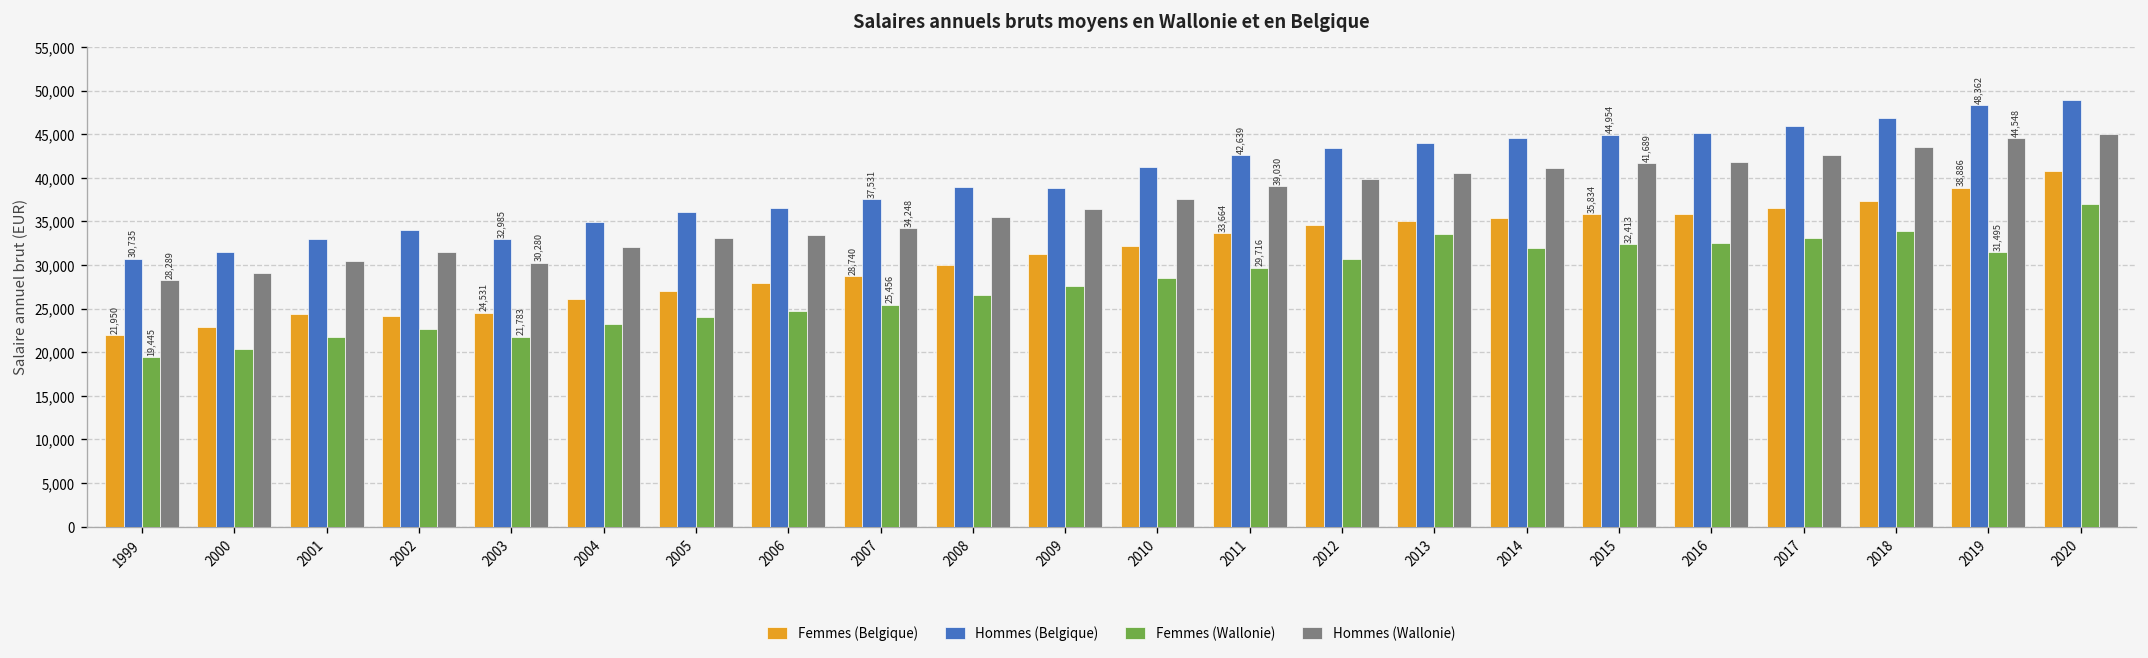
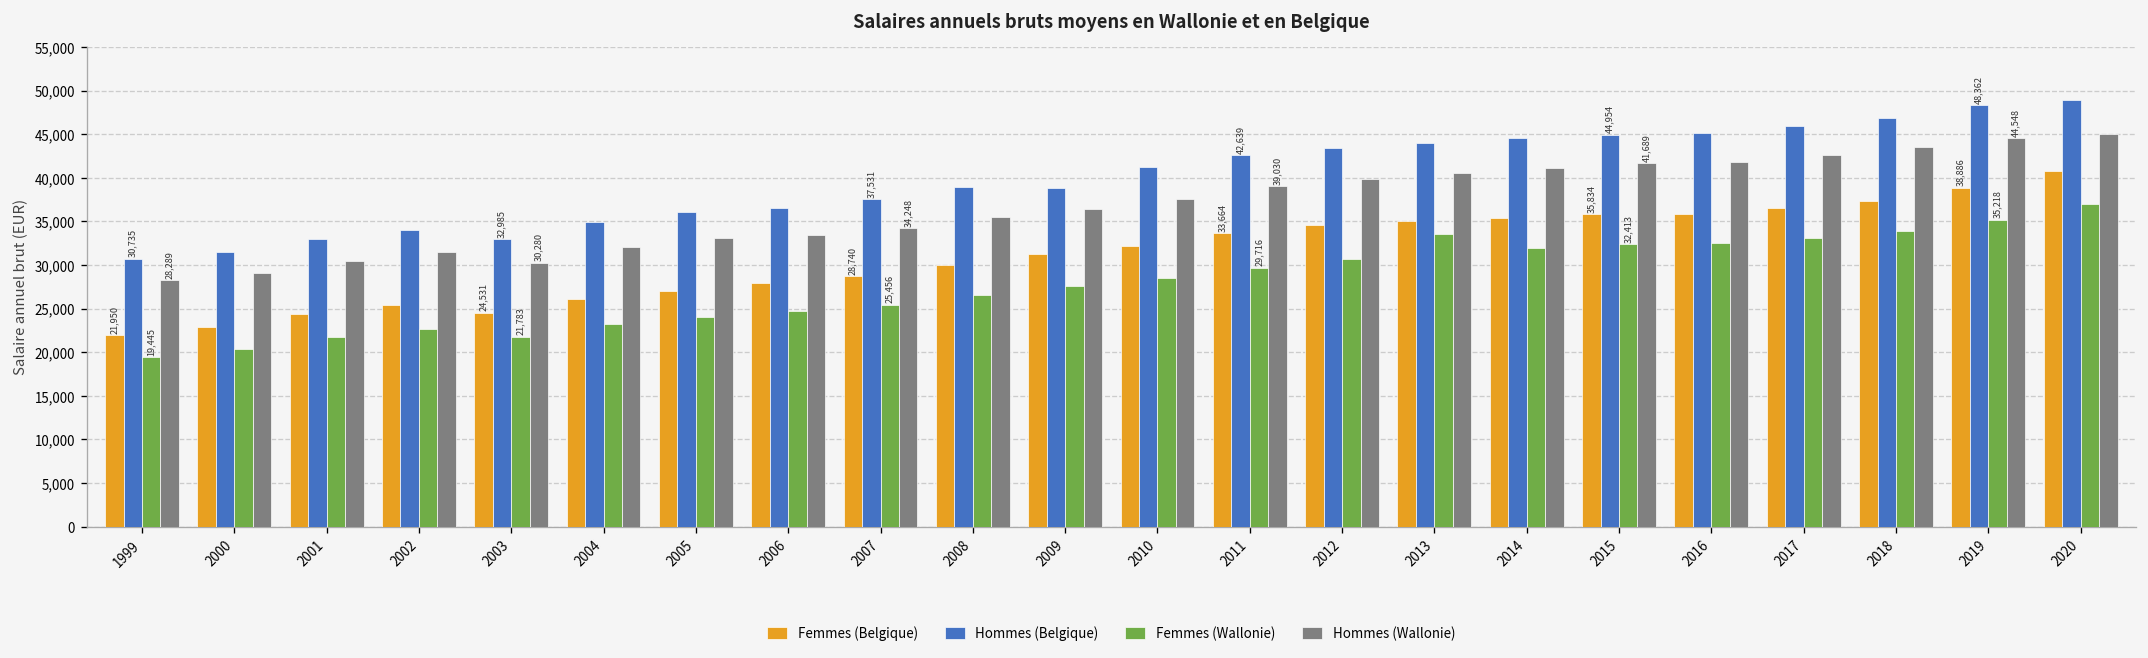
Femmes (Belgique), 2002: 24,000 -> 25,000
Femmes (Wallonie), 2019: 31,495 -> 35,218
